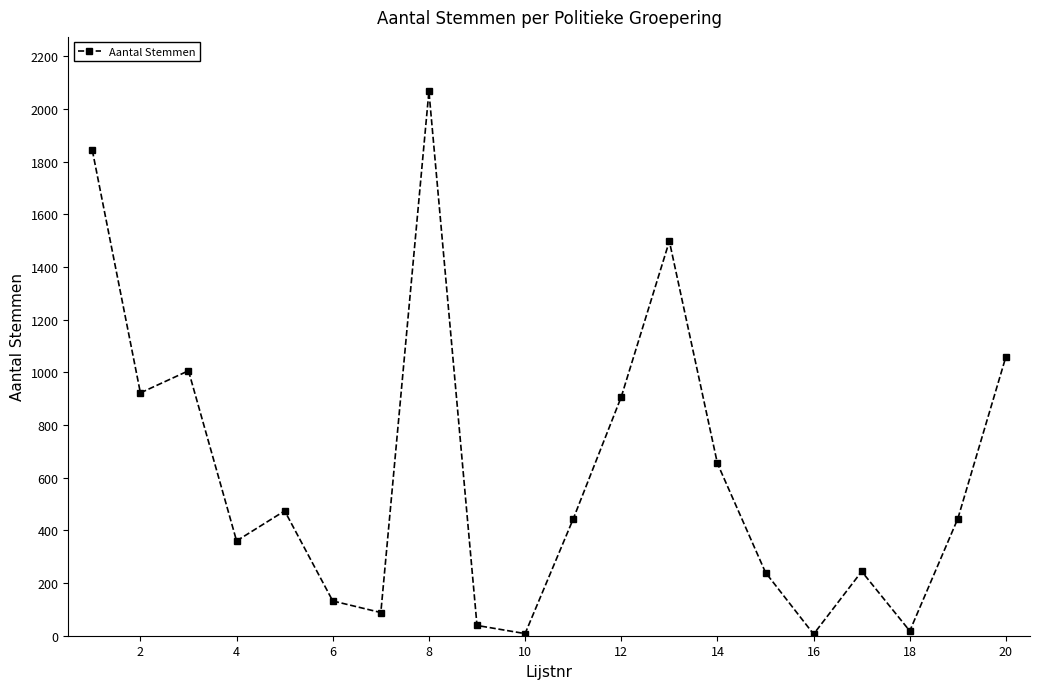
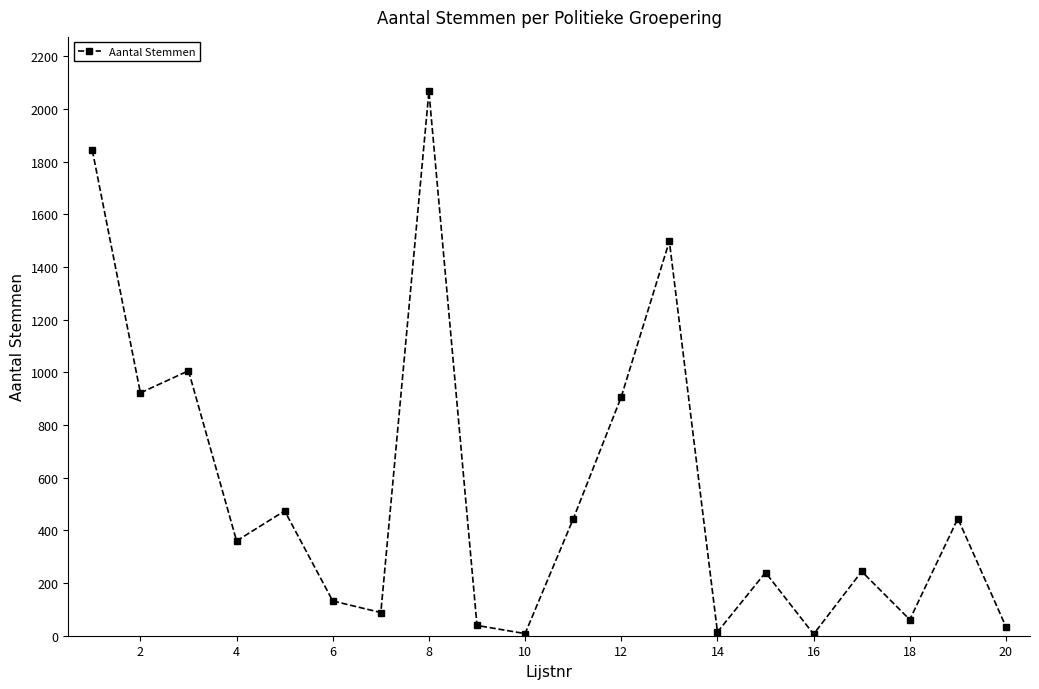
14: 650 -> 10
18: 20 -> 60
20: 1060 -> 30
